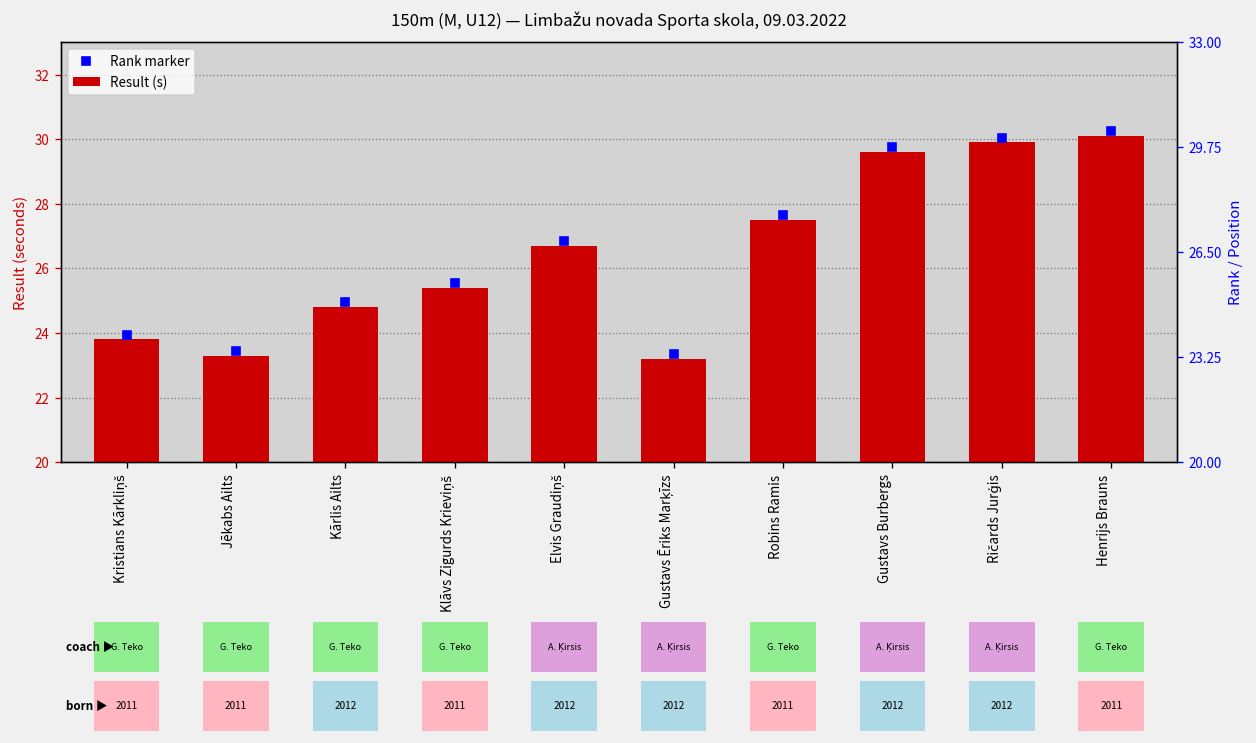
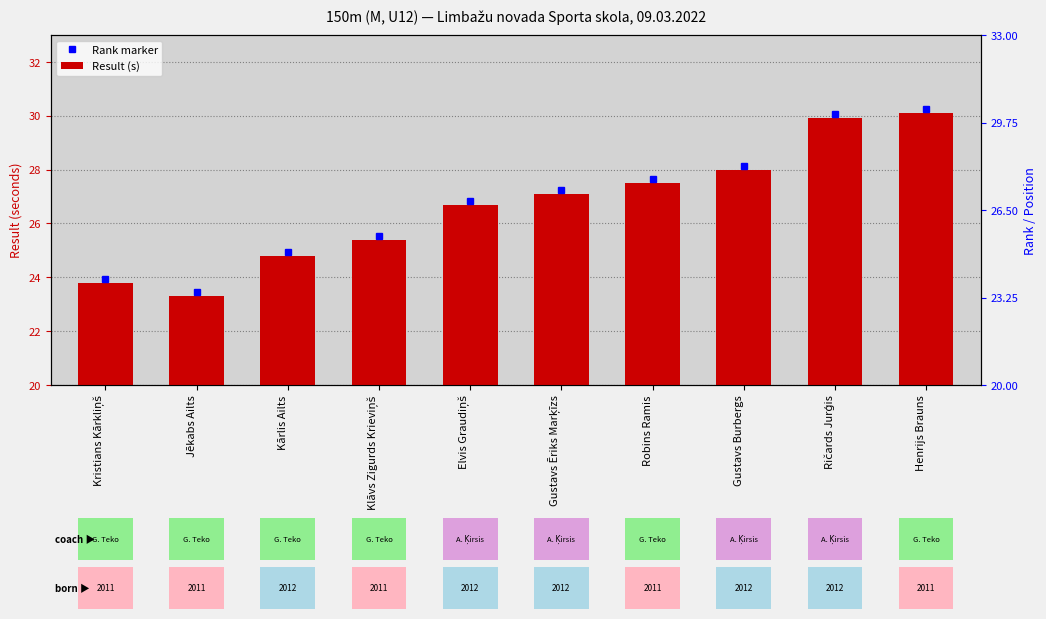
150m (M, U12) — Limbažu novada Sporta skola, 09.03.2022, Result (s), Gustavs Ēriks Marķīzs: 23.2 -> 27.1
150m (M, U12) — Limbažu novada Sporta skola, 09.03.2022, Result (s), Gustavs Burbergs: 29.6 -> 28.0
